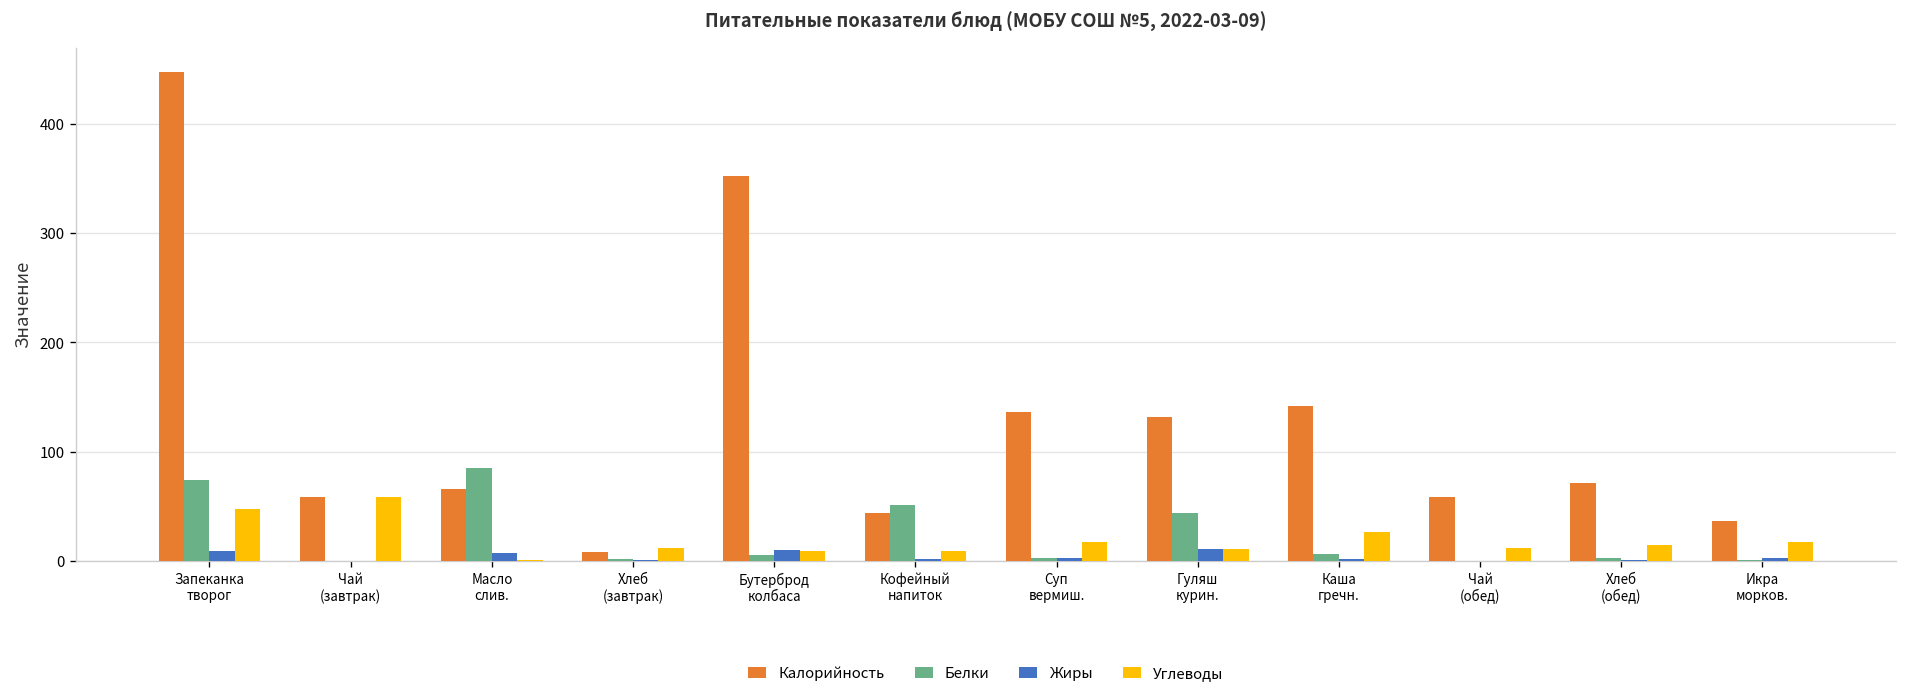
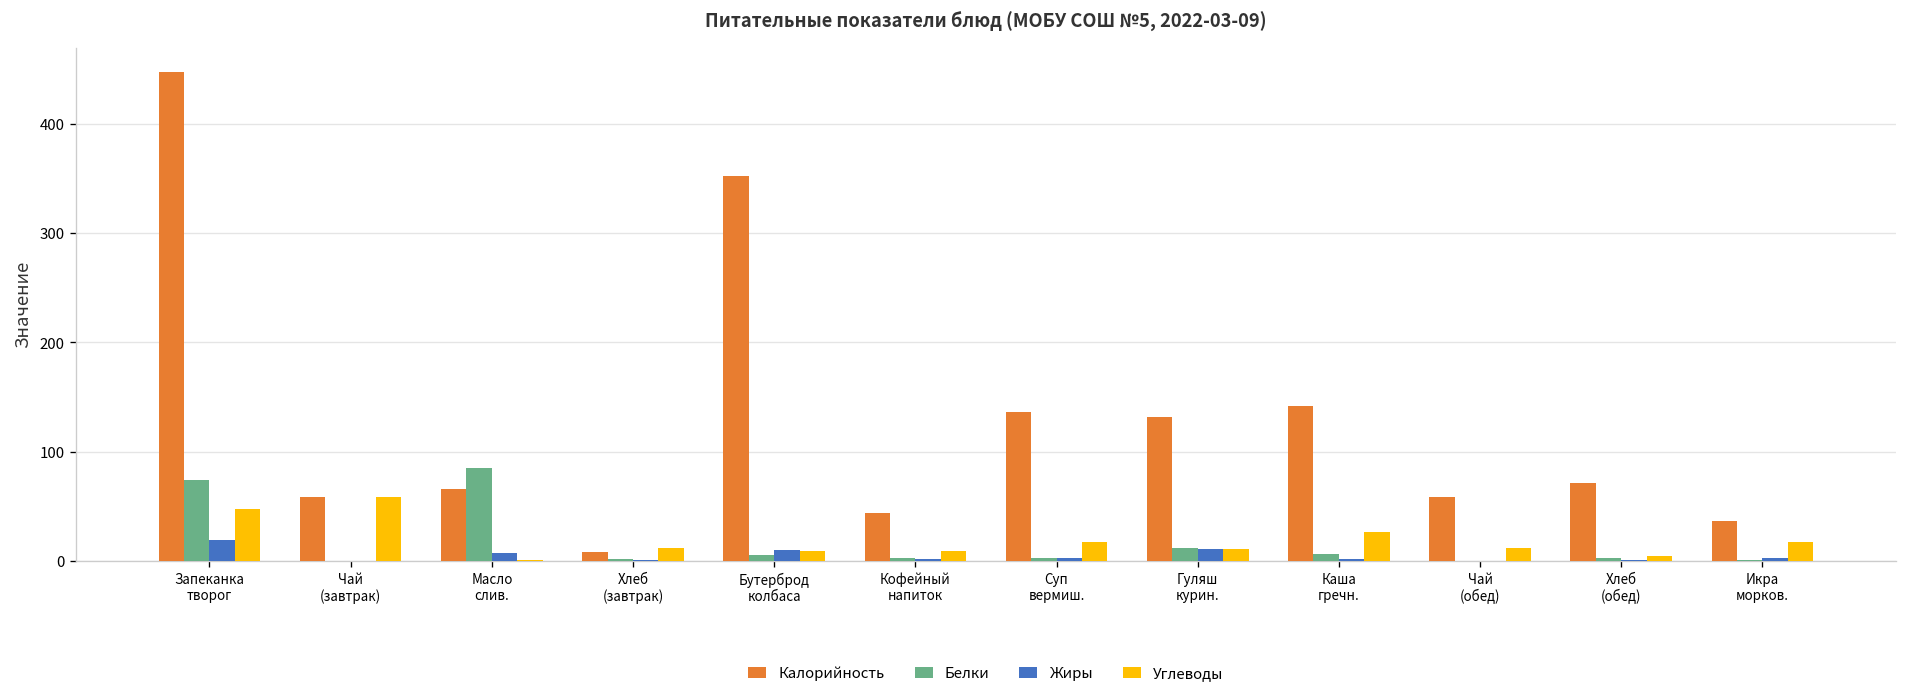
Жиры, Запеканка творог: 10 -> 20
Белки, Кофейный напиток: 50 -> 0
Белки, Гуляш курин.: 40 -> 10
Углеводы, Хлеб (обед): 10 -> 0
